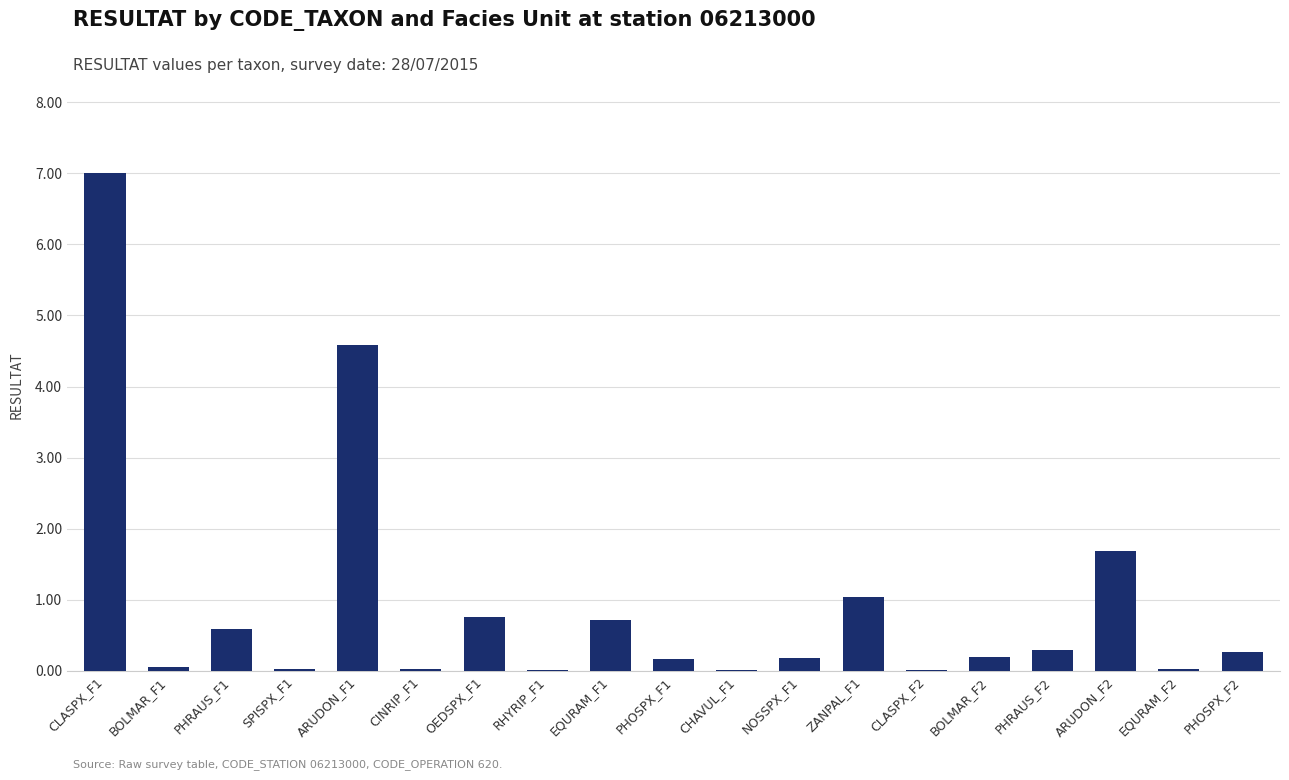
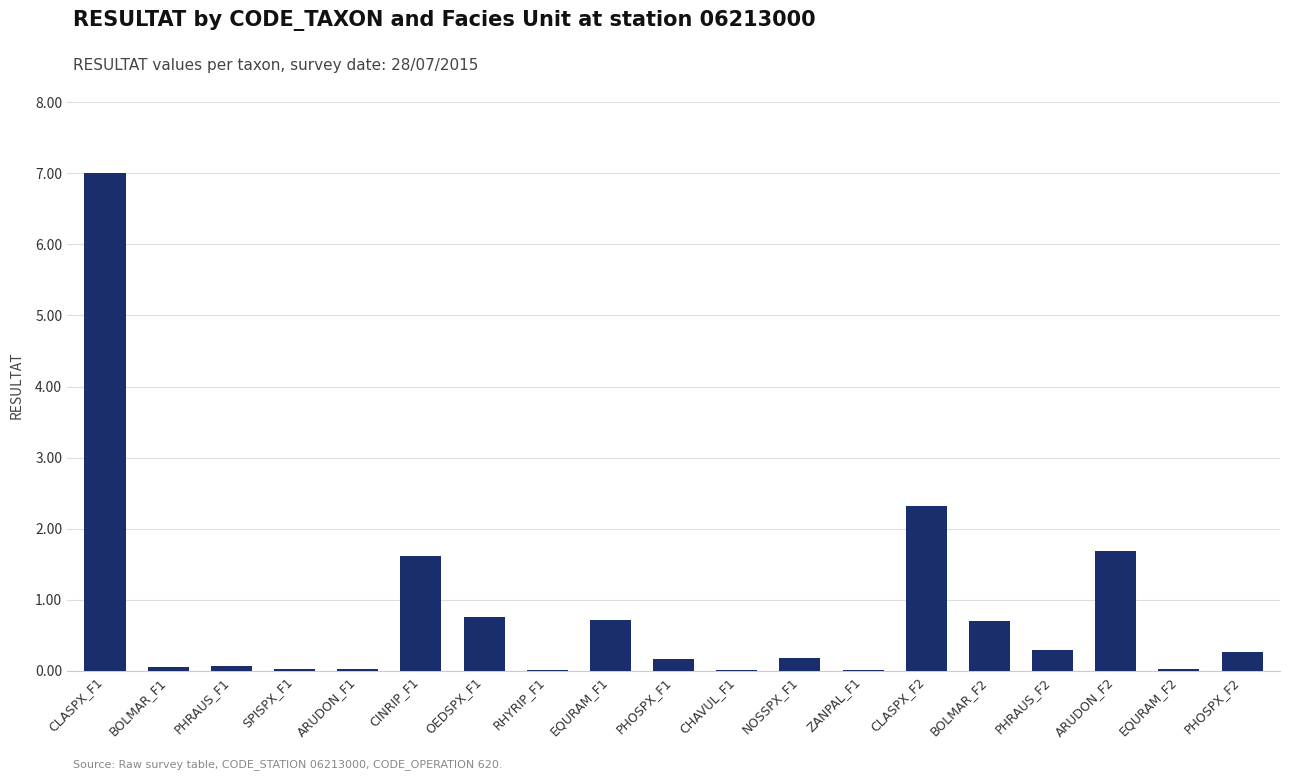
PHRAUS_F1: 0.6 -> 0.1
ARUDON_F1: 4.6 -> 0.0
CINRIP_F1: 0.0 -> 1.6
ZANPAL_F1: 1.0 -> 0.0
CLASPX_F2: 0.0 -> 2.3
BOLMAR_F2: 0.2 -> 0.7
